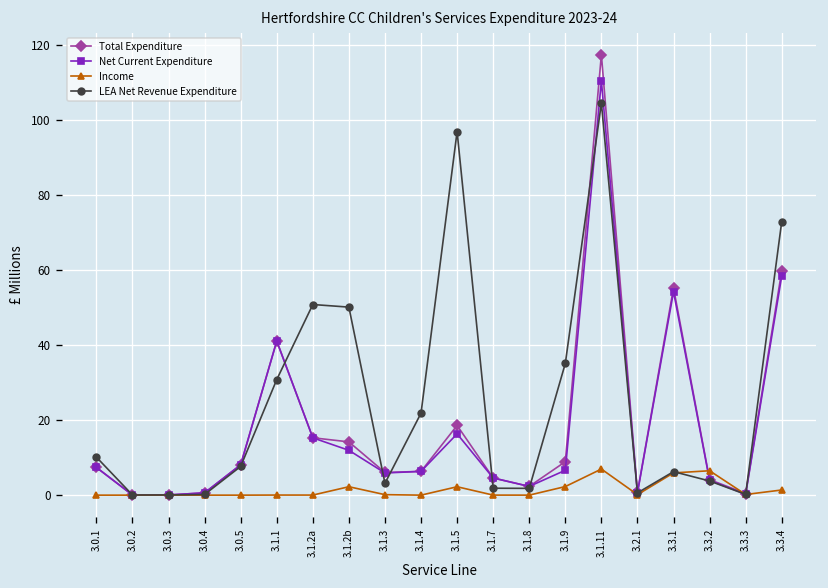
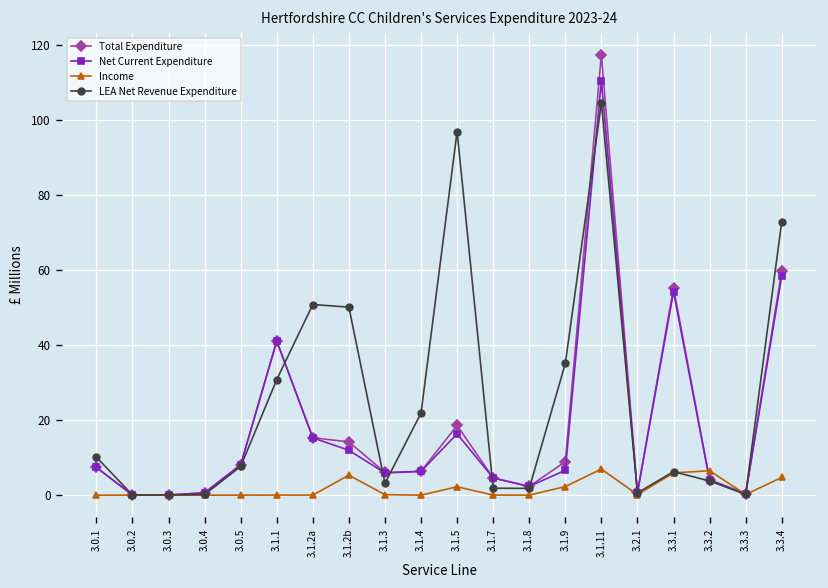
Income, 3.1.2b: 2 -> 5
Income, 3.3.4: 1 -> 5
